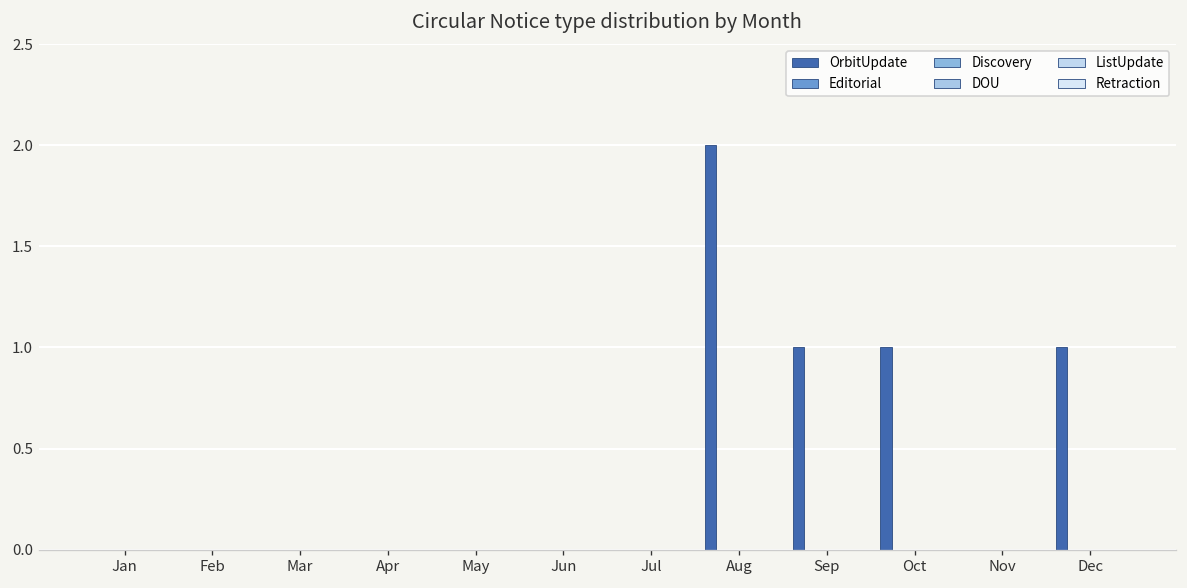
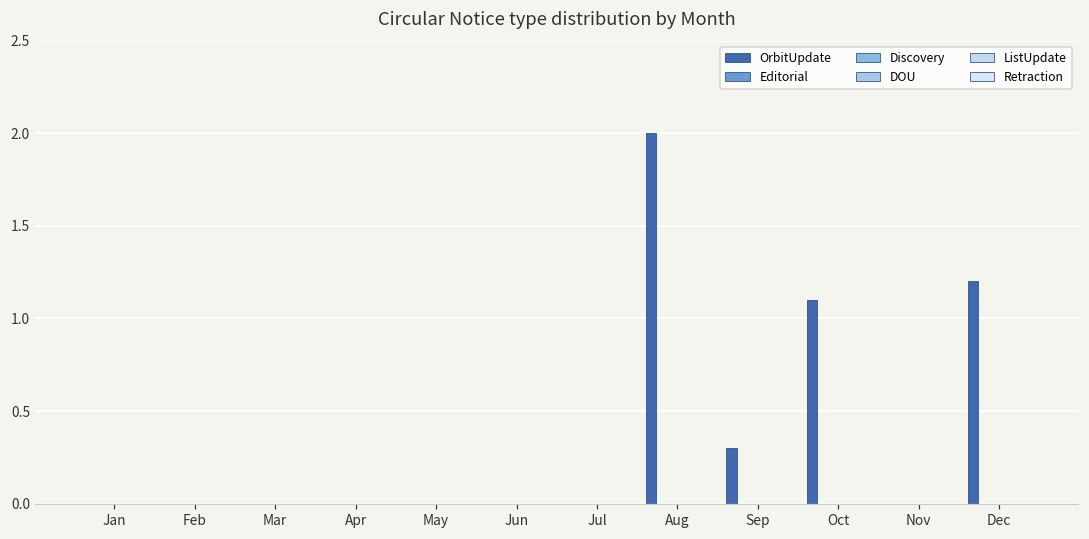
OrbitUpdate, Sep: 1.0 -> 0.3
OrbitUpdate, Oct: 1.0 -> 1.1
OrbitUpdate, Dec: 1.0 -> 1.2
